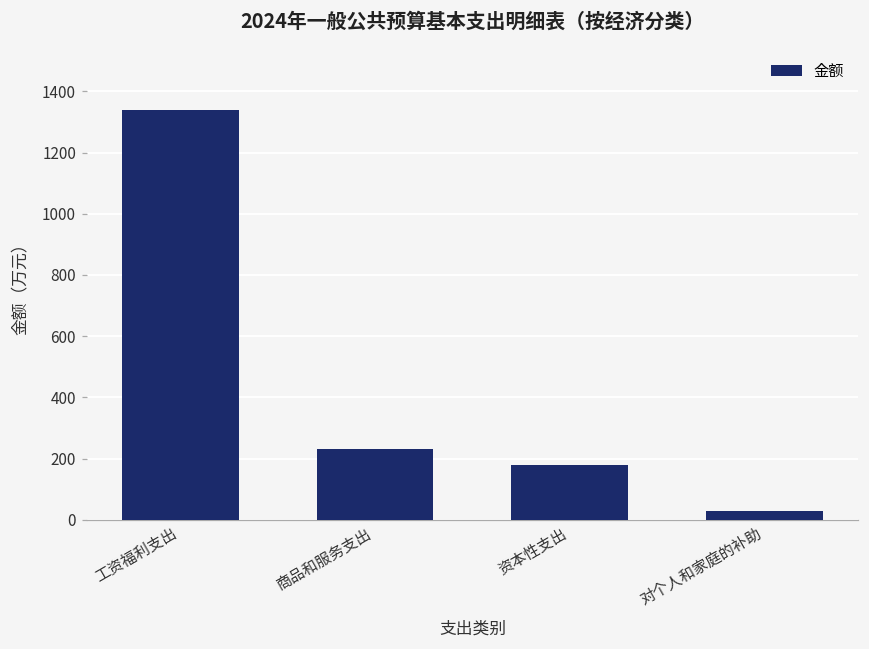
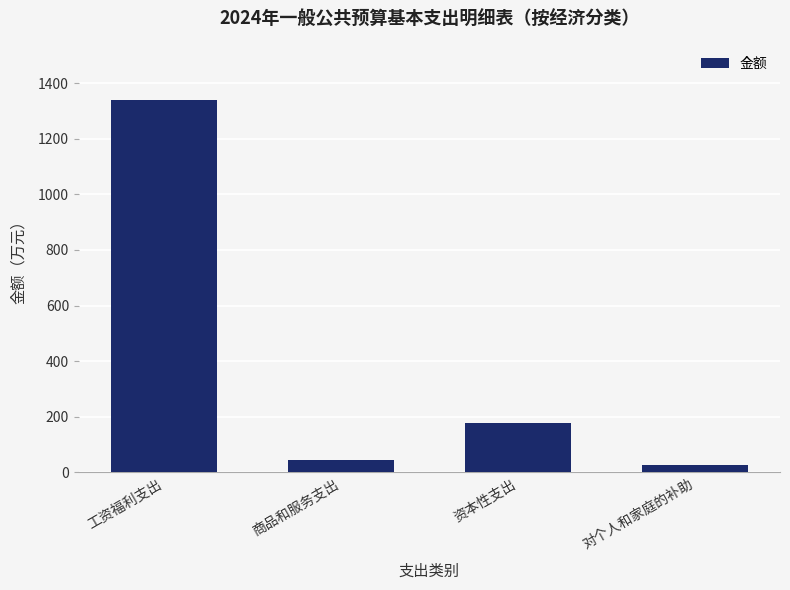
商品和服务支出: 230 -> 50
